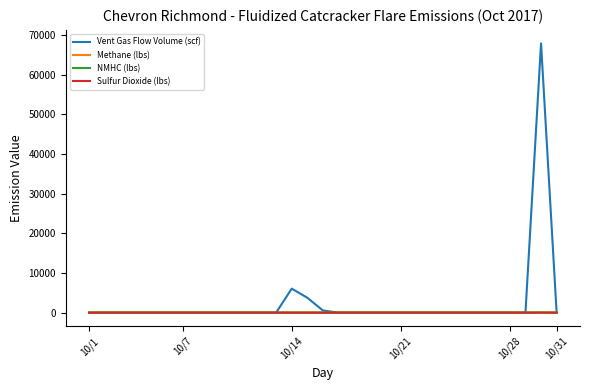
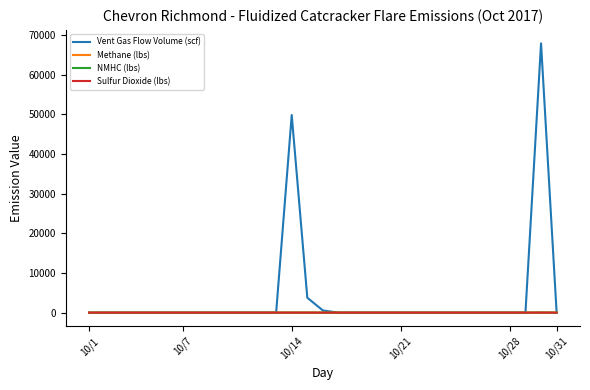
Vent Gas Flow Volume (scf), 10/14: 6000 -> 50000
